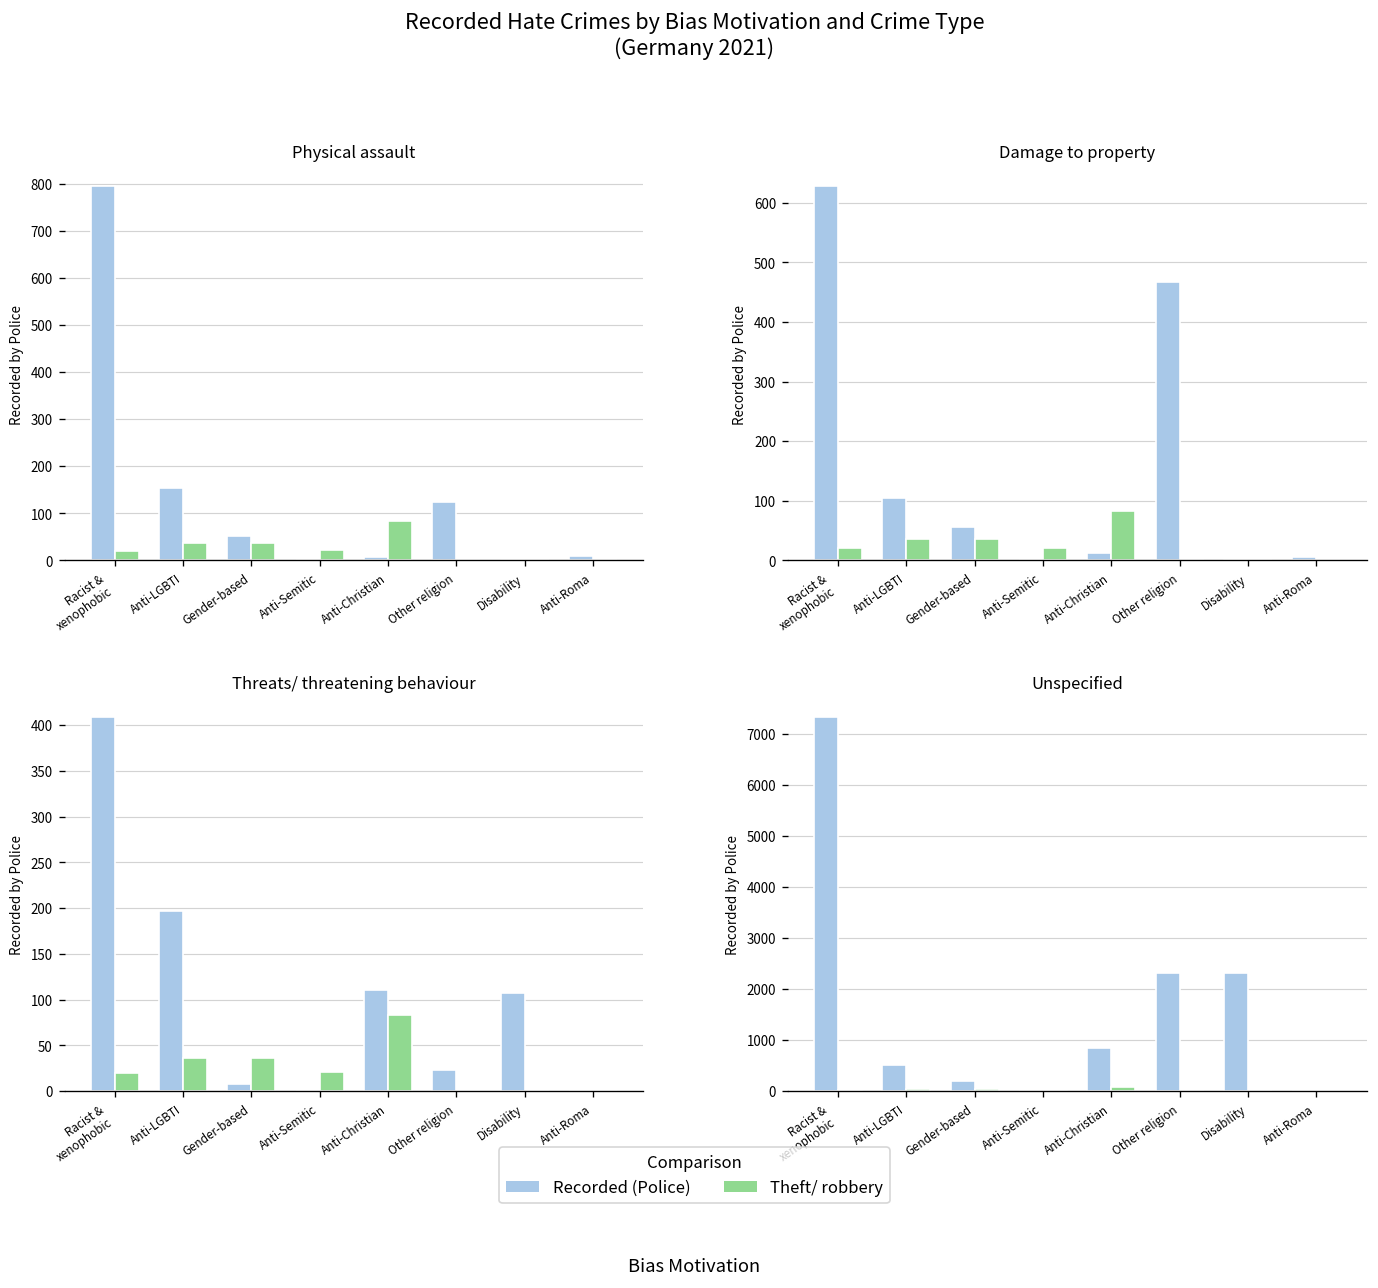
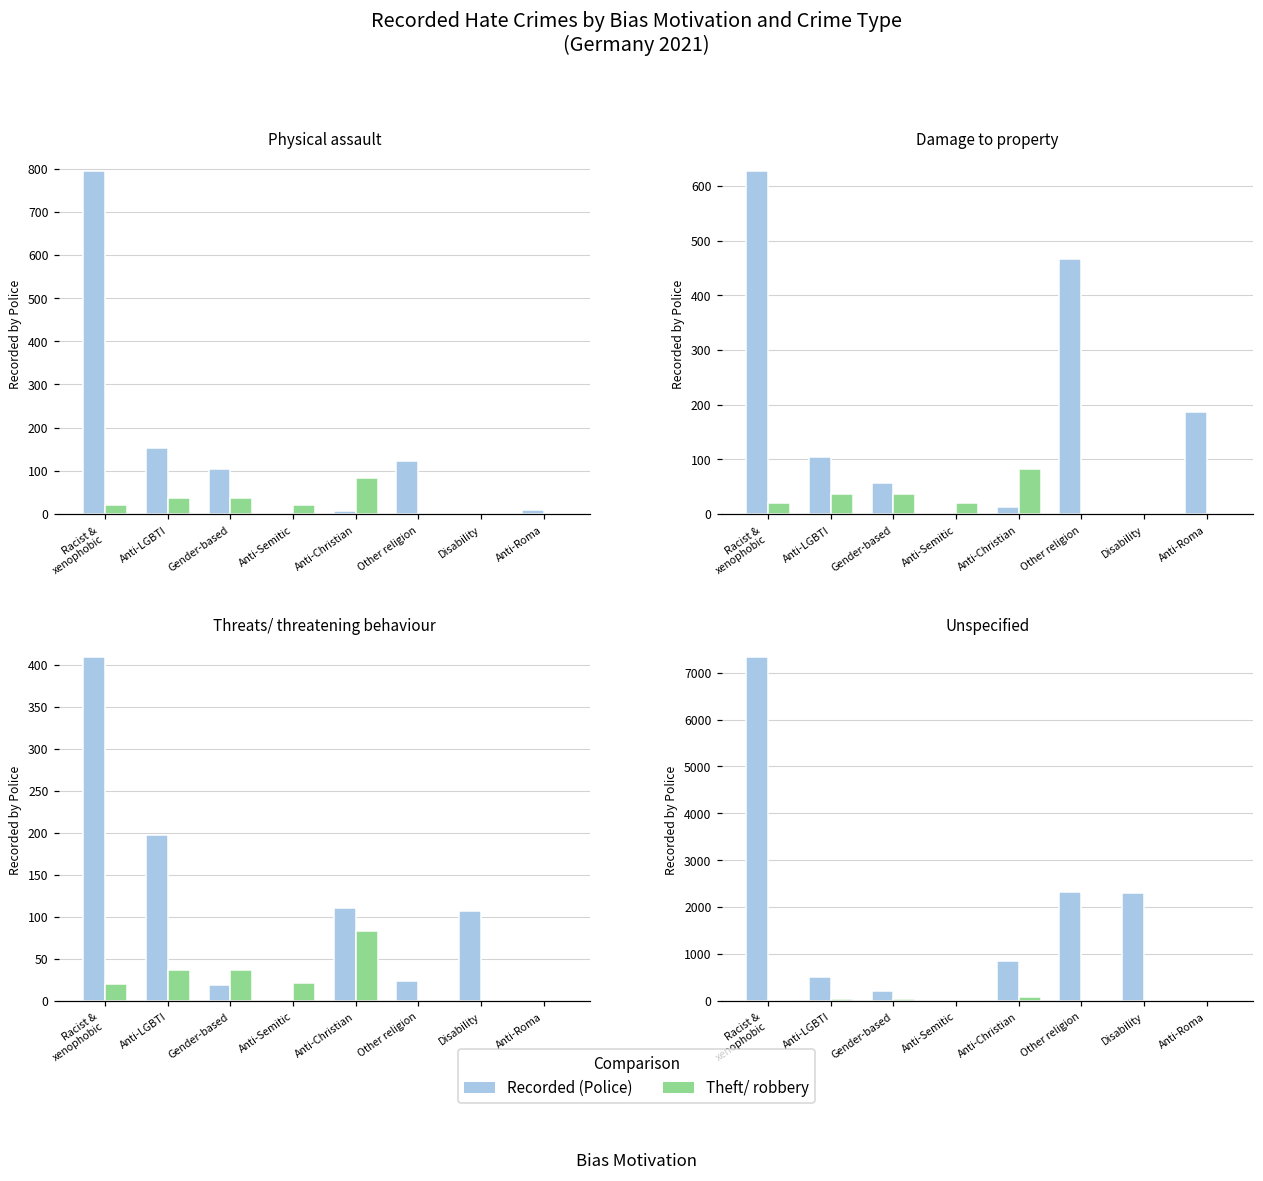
Physical assault, Recorded (Police), Gender-based: 50 -> 110
Damage to property, Recorded (Police), Anti-Roma: 10 -> 190
Threats/ threatening behaviour, Recorded (Police), Gender-based: 10 -> 20
